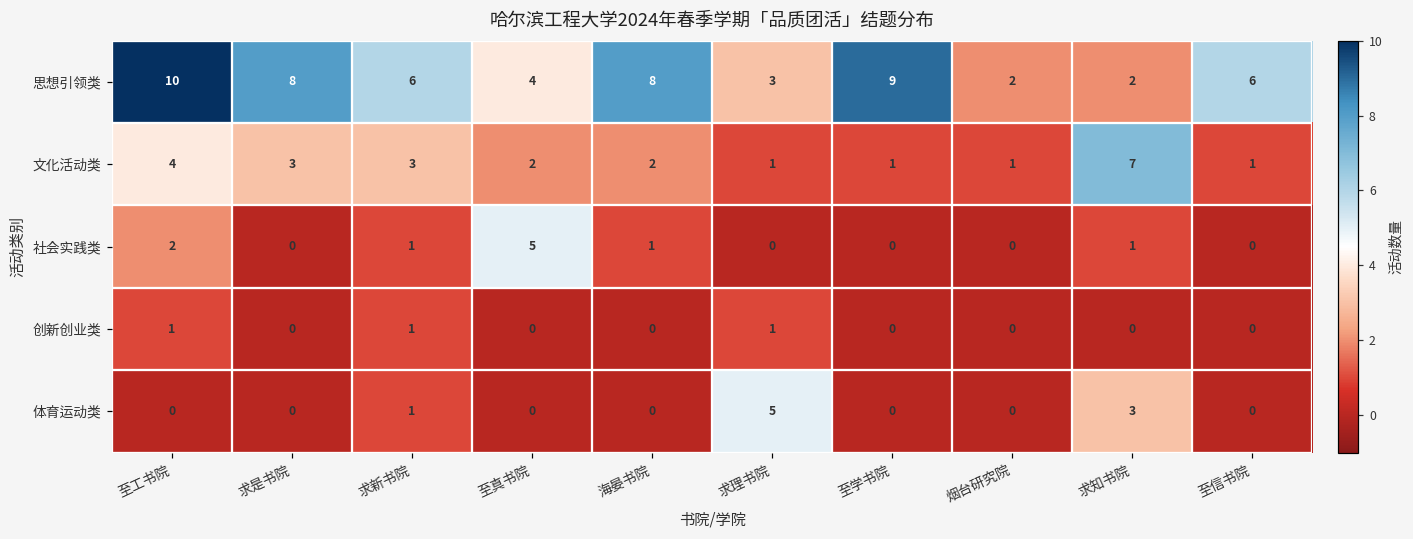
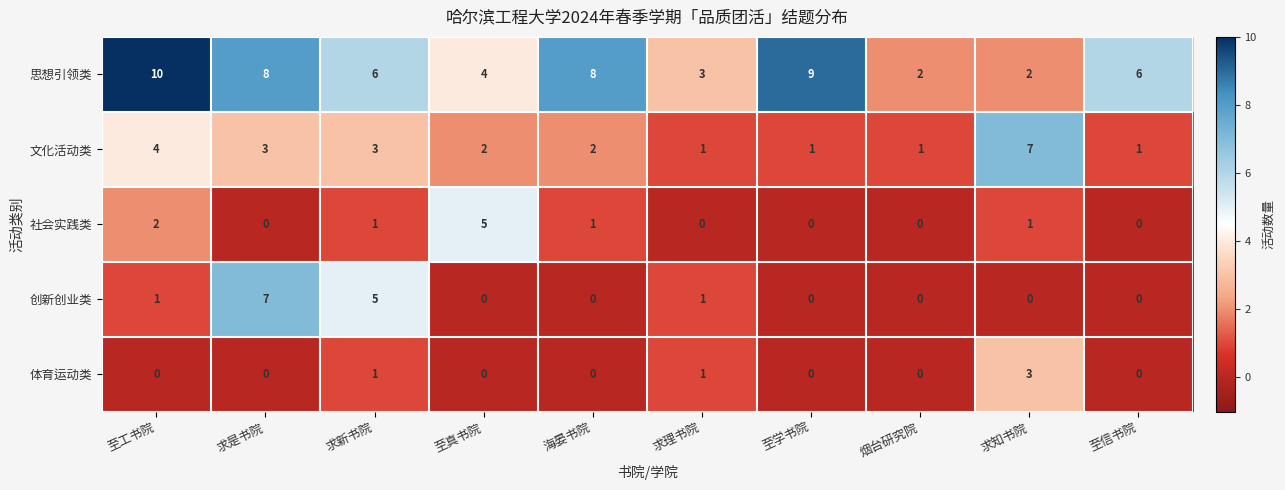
创新创业类, 求是书院: 0 -> 7
创新创业类, 求新书院: 1 -> 5
体育运动类, 求理书院: 5 -> 1
